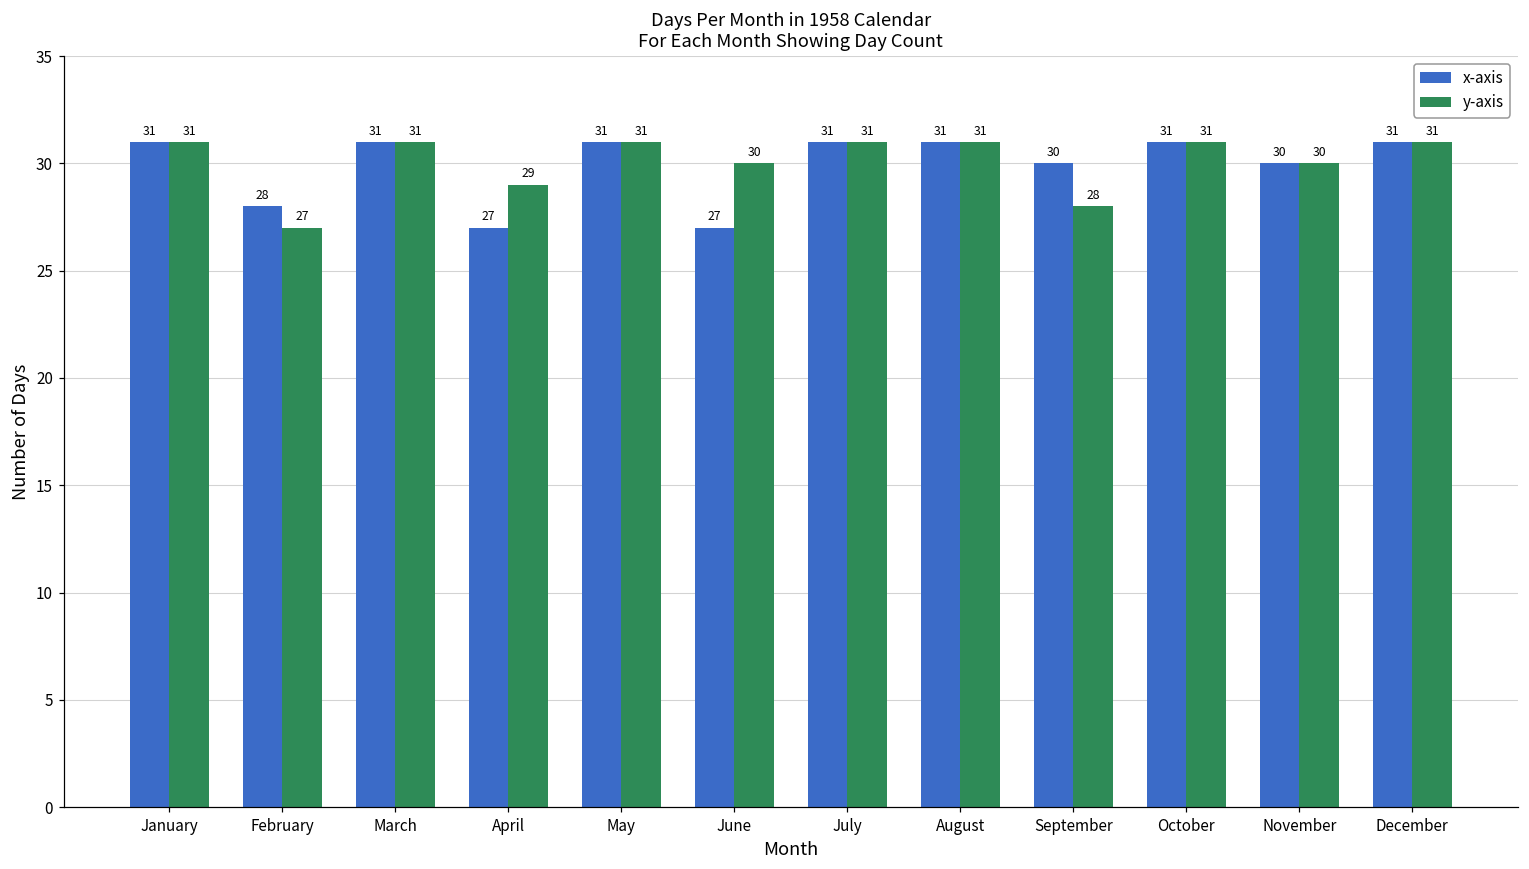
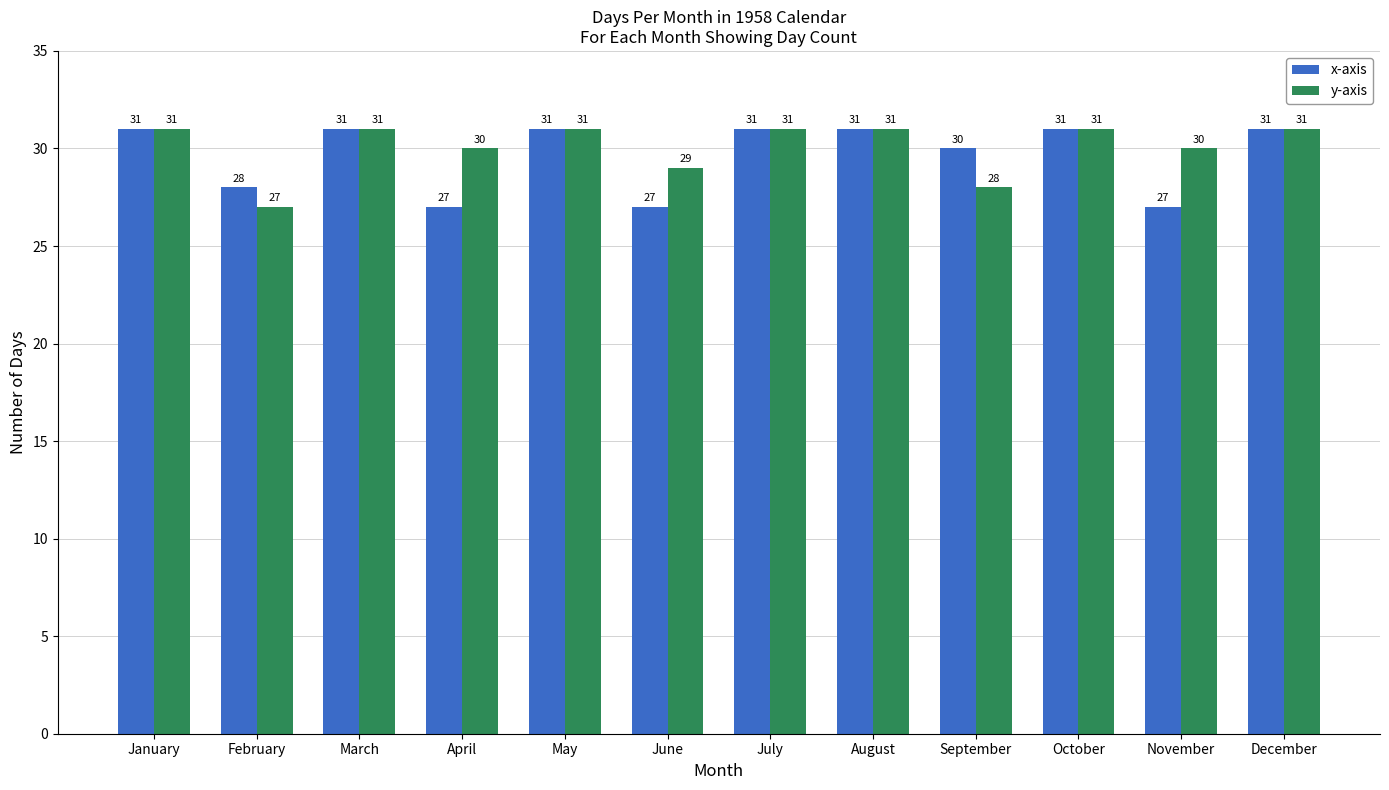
y-axis, April: 29 -> 30
y-axis, June: 30 -> 29
x-axis, November: 30 -> 27
